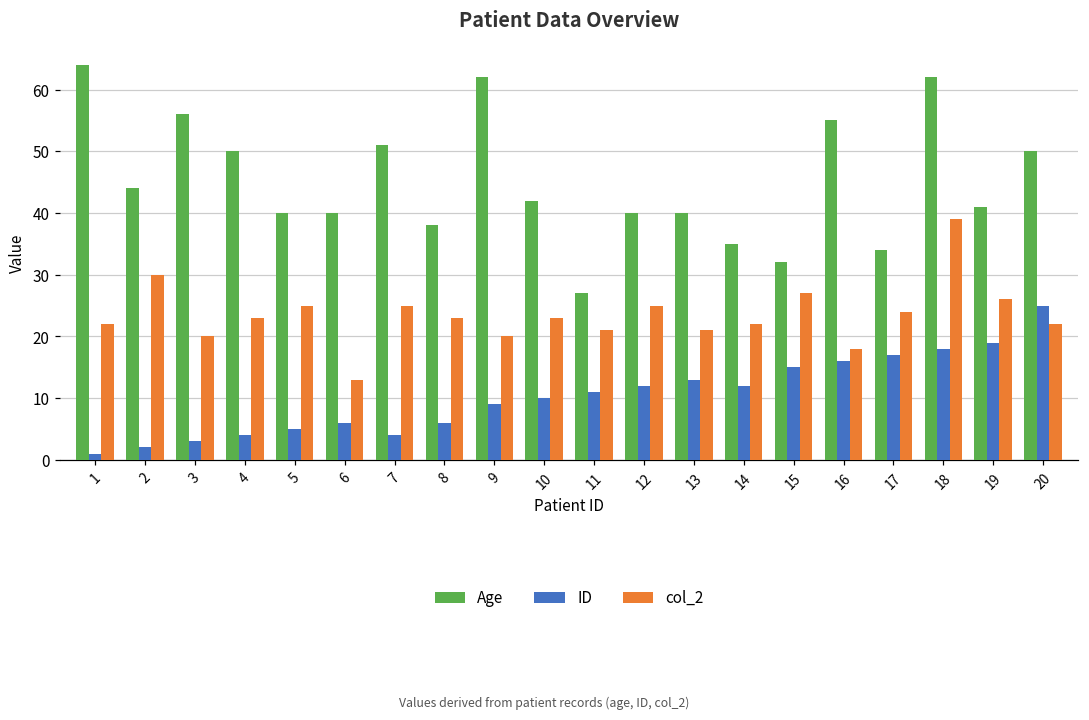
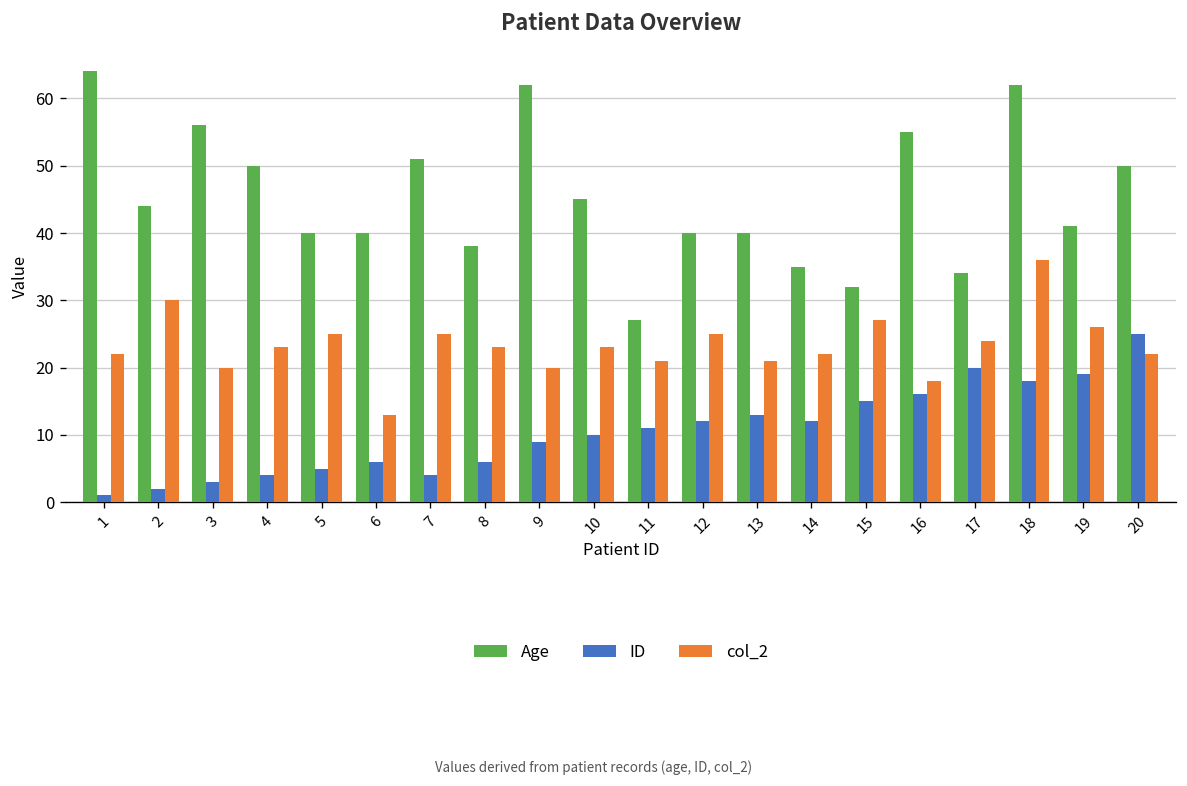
Age, 10: 42 -> 45
ID, 17: 17 -> 20
col_2, 18: 39 -> 36
